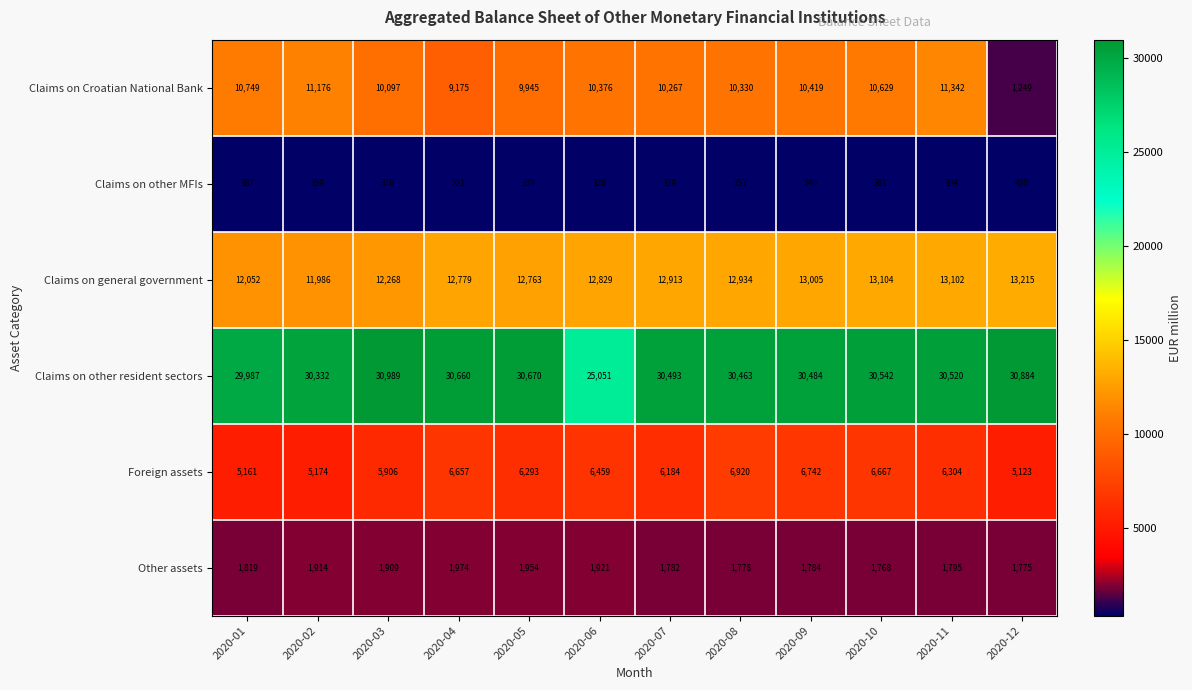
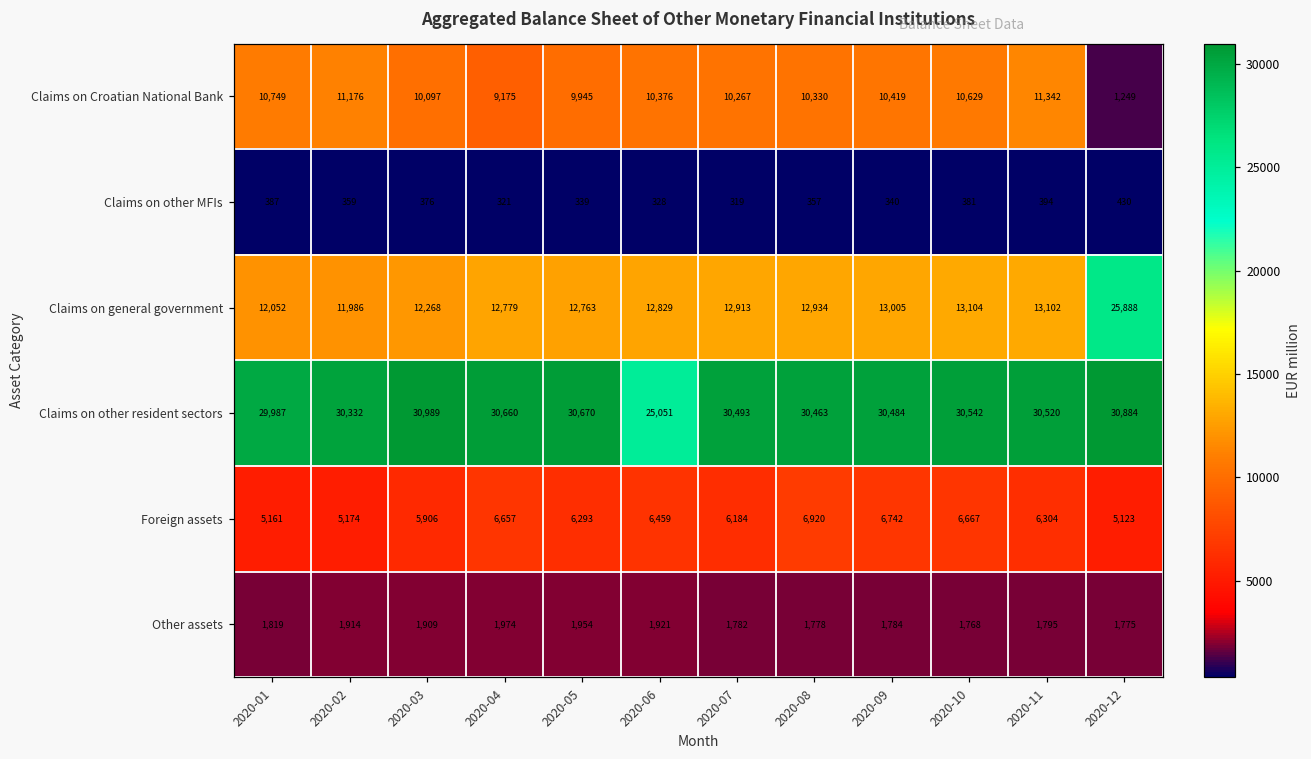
Claims on general government, 2020-12: 13,215 -> 25,888
